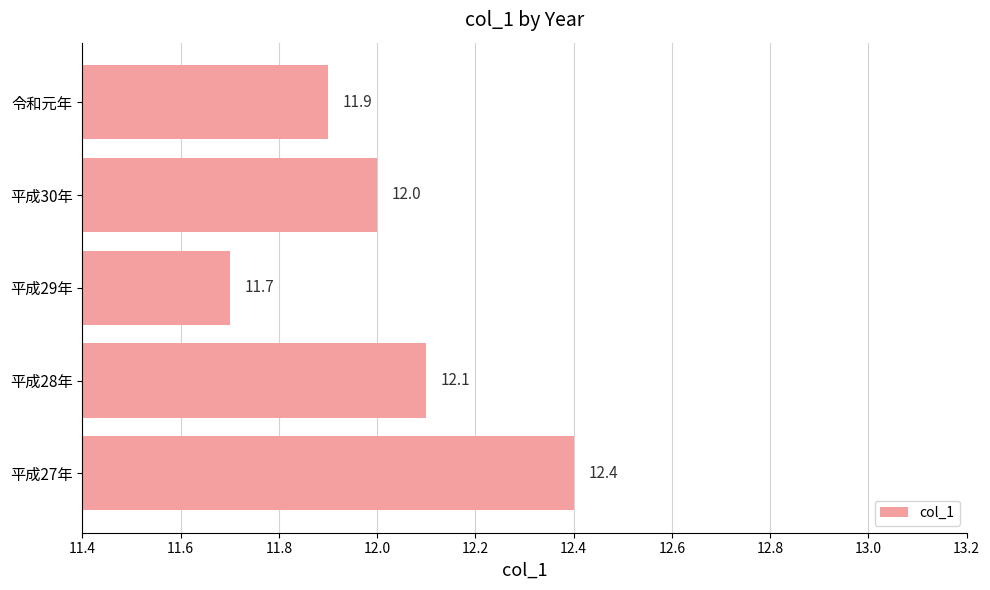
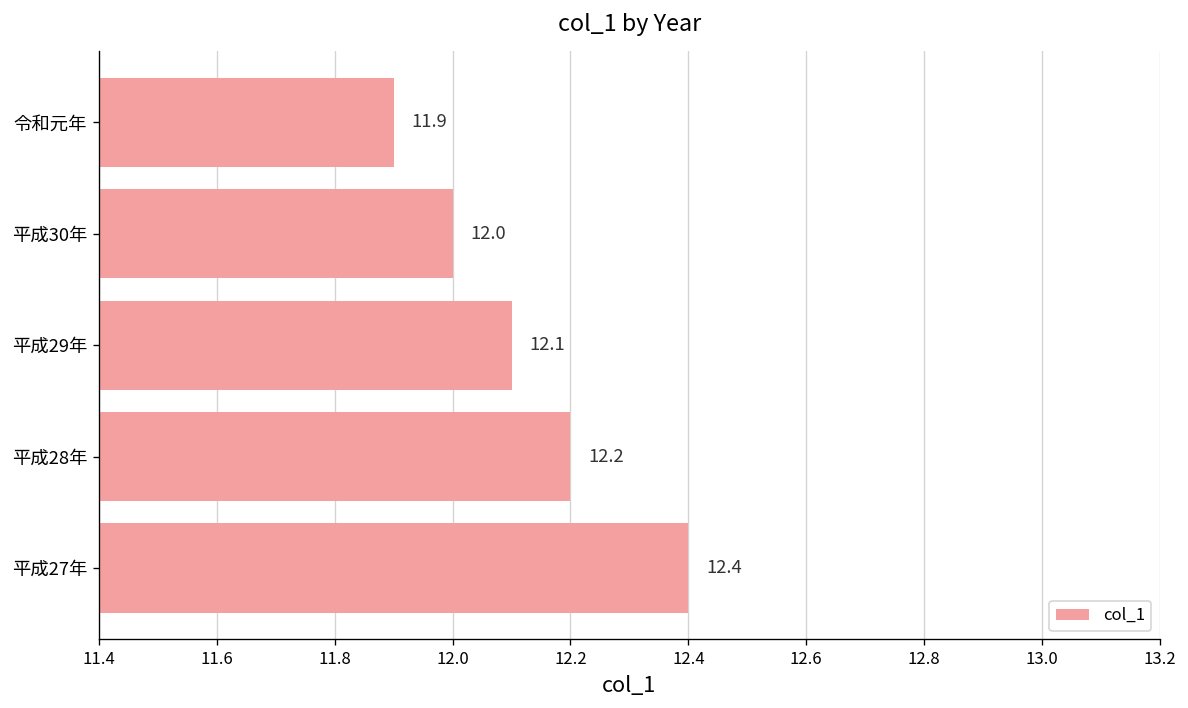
平成29年: 11.7 -> 12.1
平成28年: 12.1 -> 12.2
